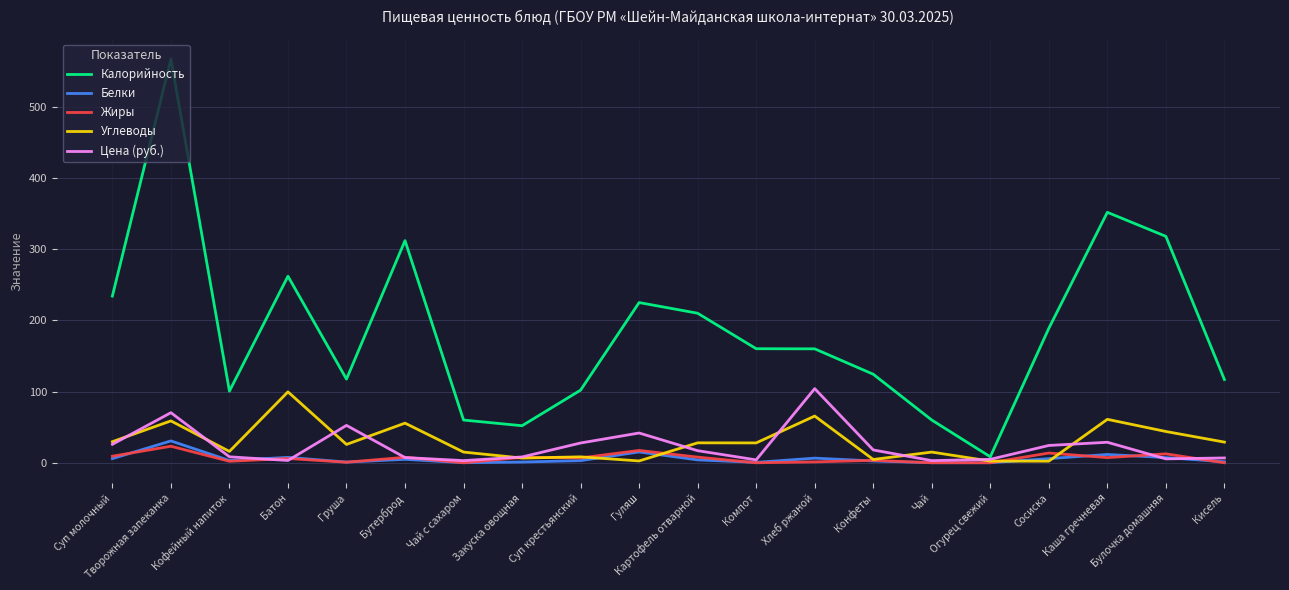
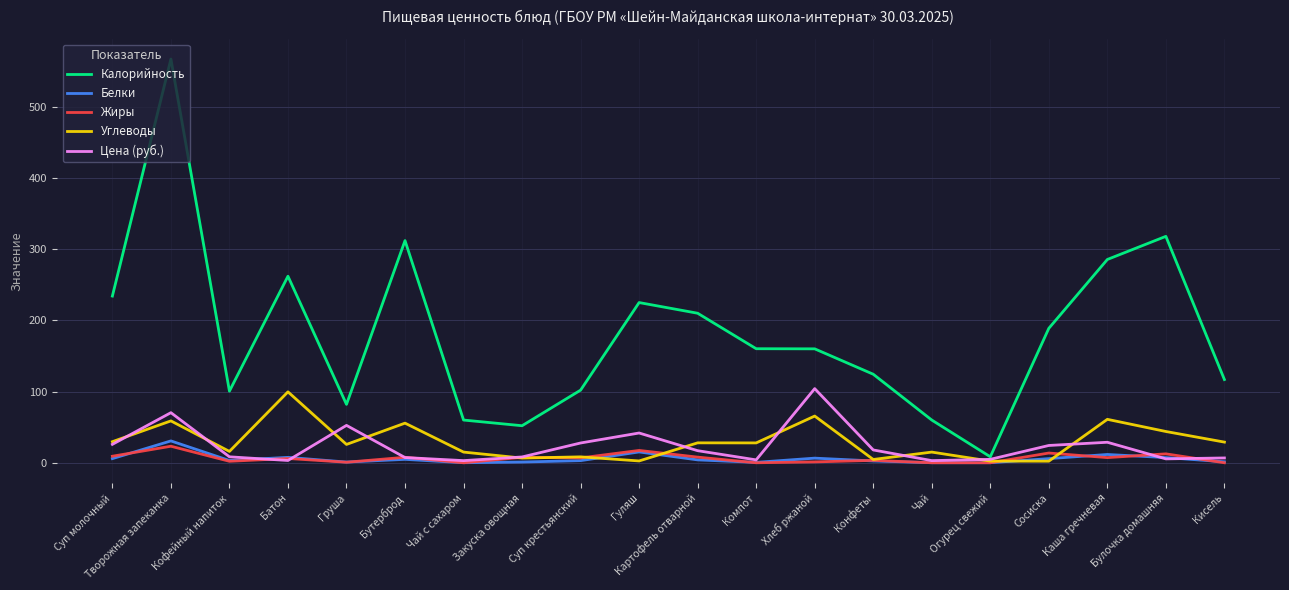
Калорийность, Груша: 120 -> 80
Калорийность, Каша гречневая: 350 -> 290
